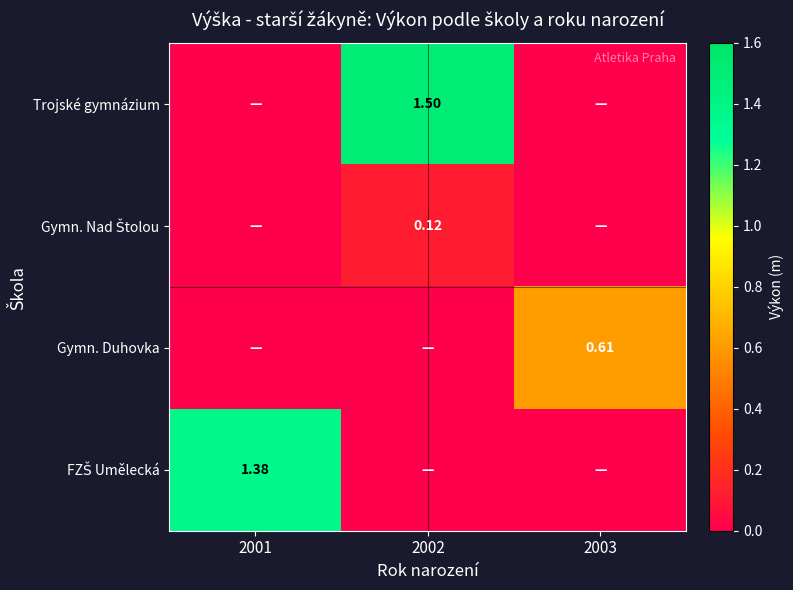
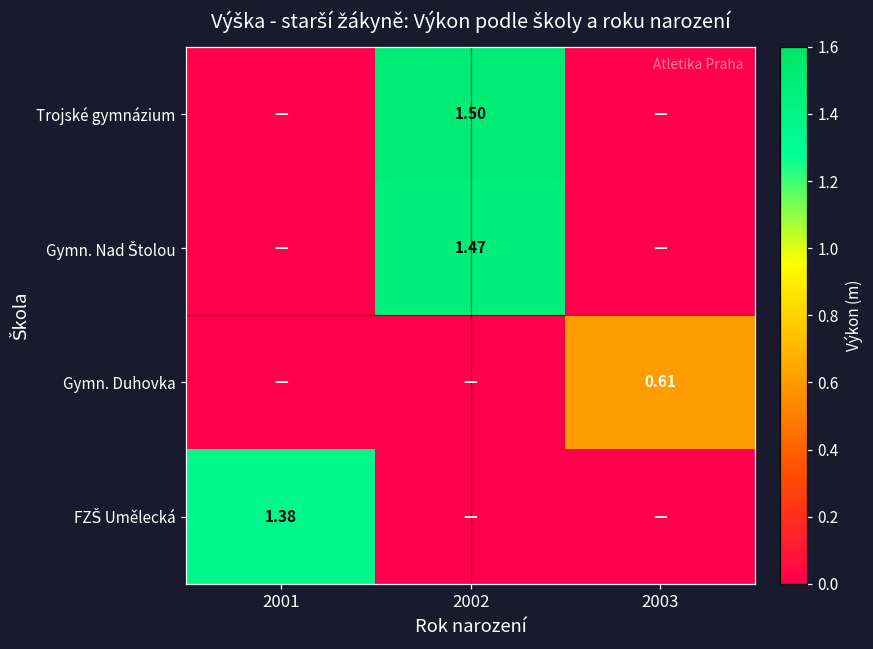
Gymn. Nad Štolou, 2002: 0.12 -> 1.47
